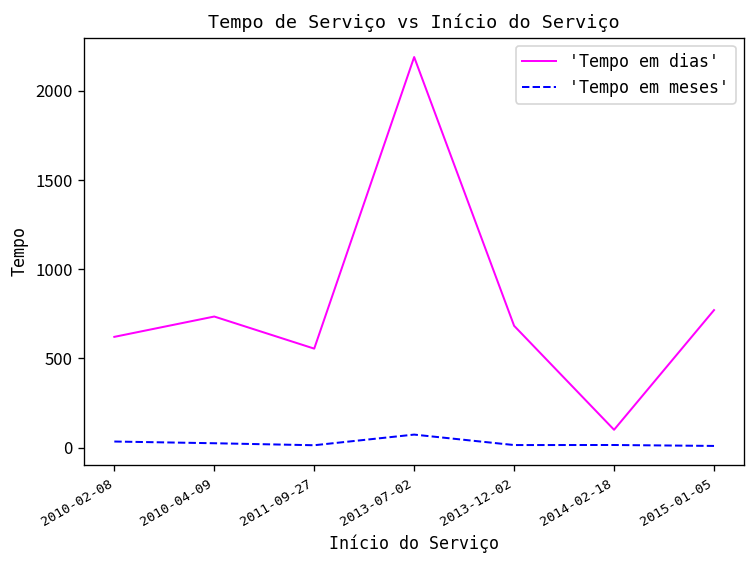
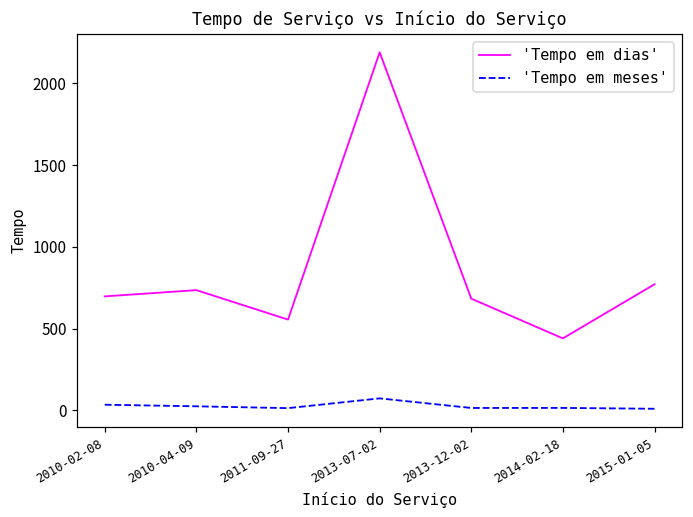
'Tempo em dias', 2010-02-08: 620 -> 700
'Tempo em dias', 2014-02-18: 100 -> 440
